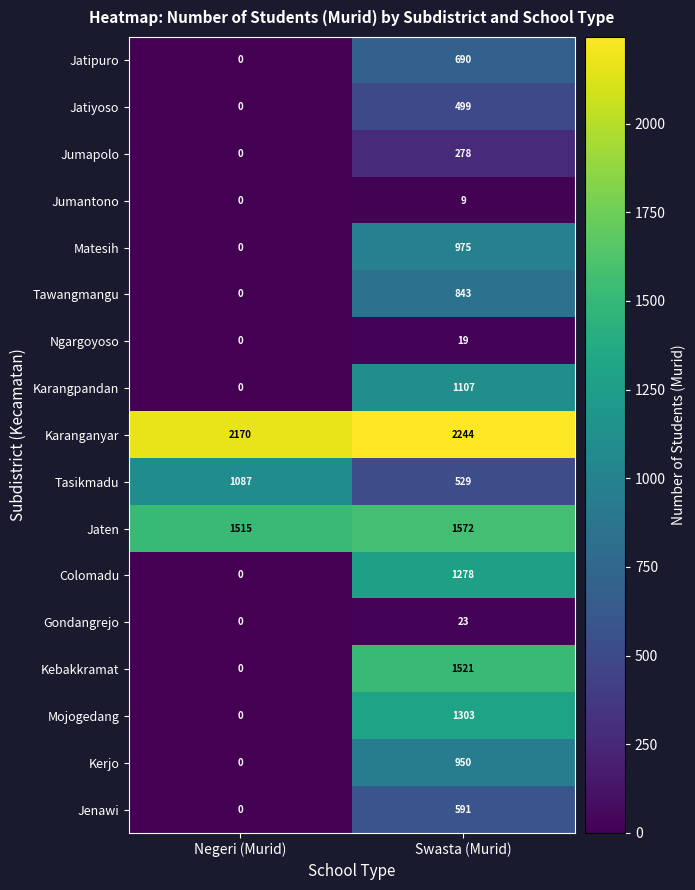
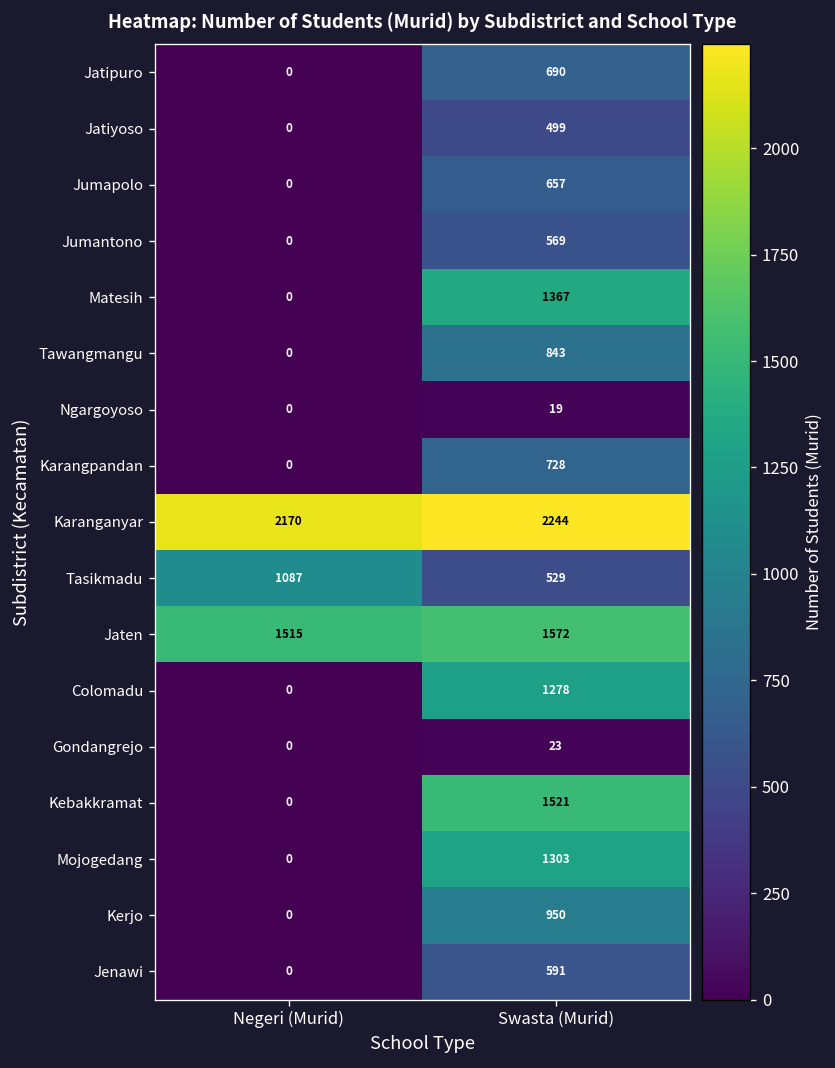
Jumapolo, Swasta (Murid): 278 -> 657
Jumantono, Swasta (Murid): 9 -> 569
Matesih, Swasta (Murid): 975 -> 1367
Karangpandan, Swasta (Murid): 1107 -> 728
